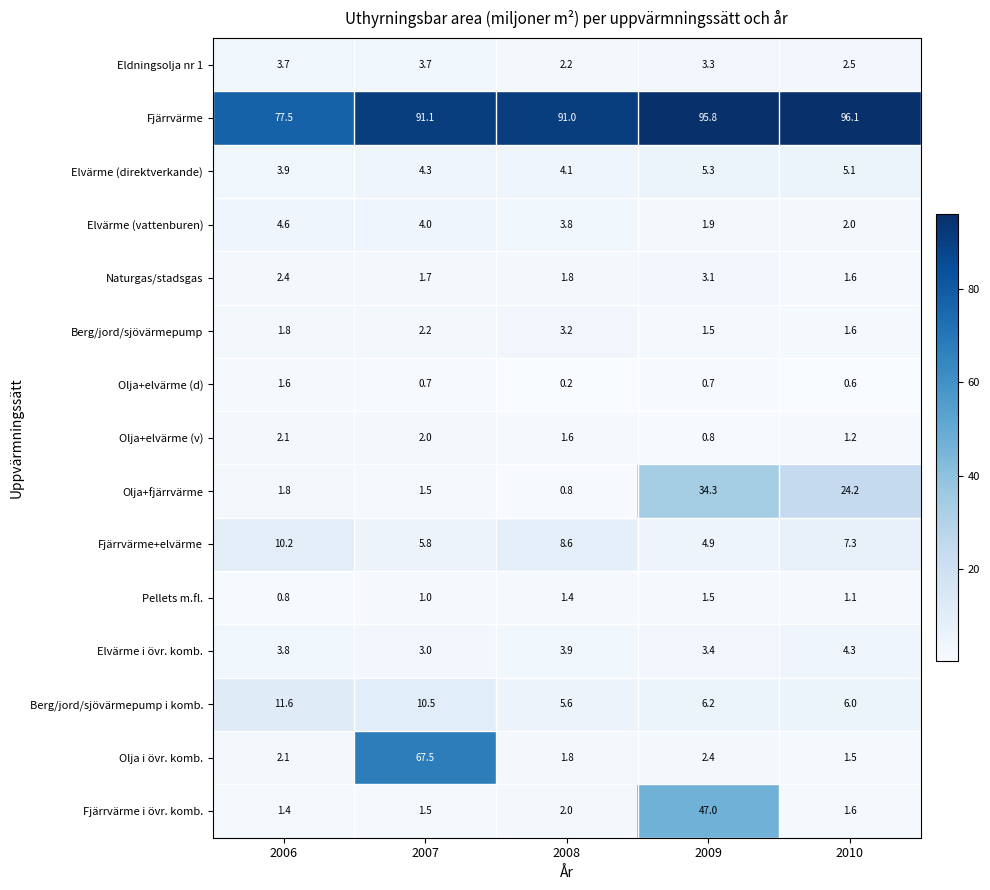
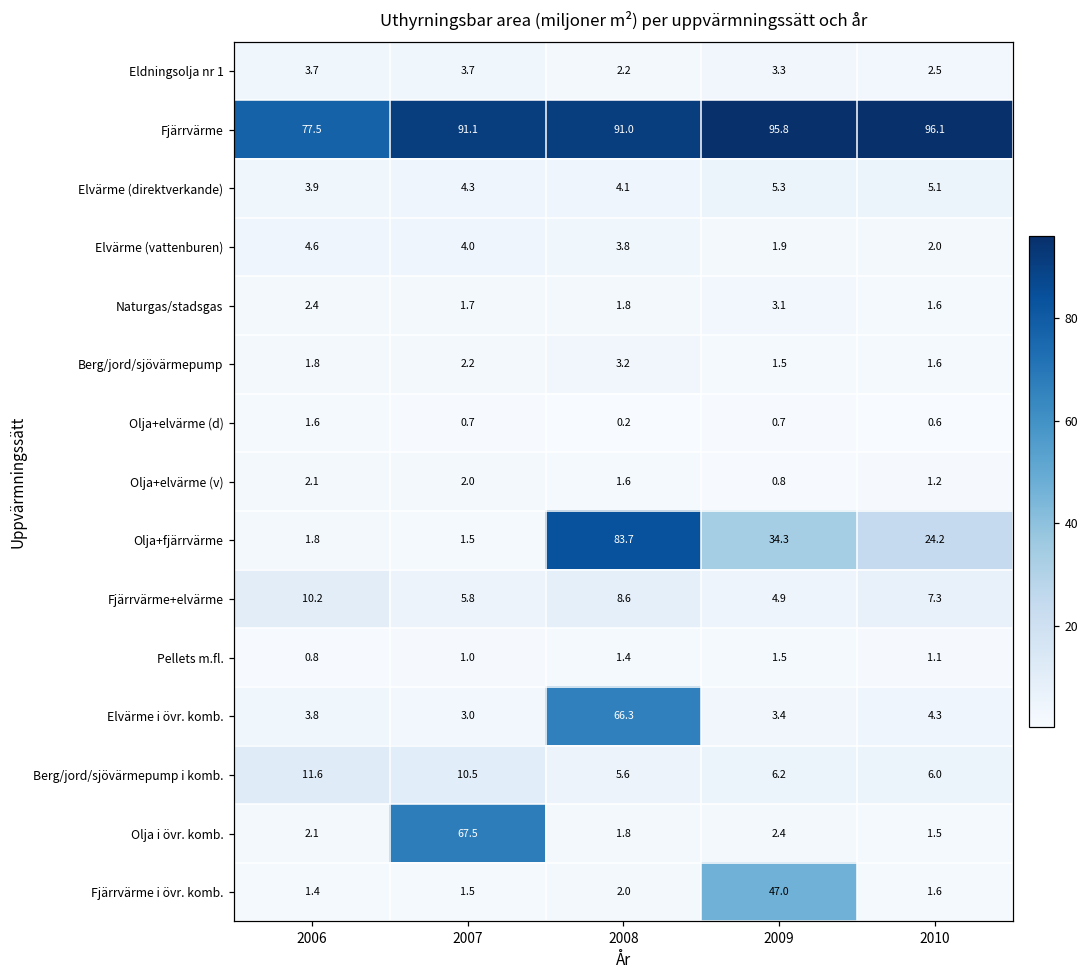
Olja+fjärrvärme, 2008: 0.8 -> 83.7
Elvärme i övr. komb., 2008: 3.9 -> 66.3
